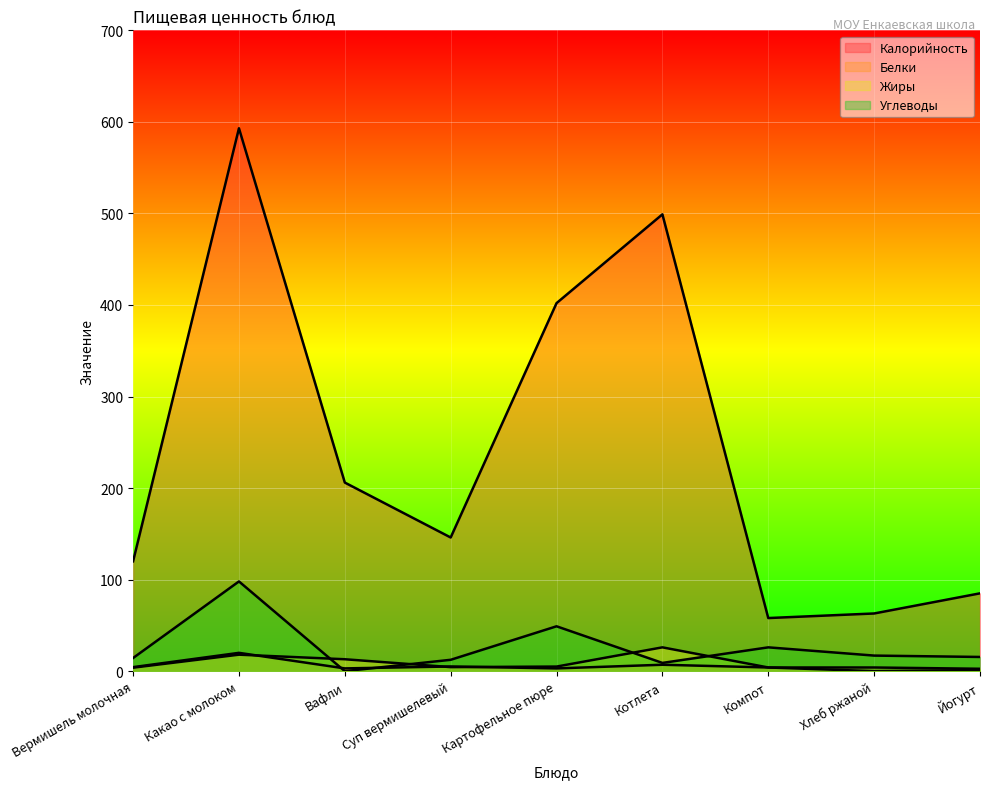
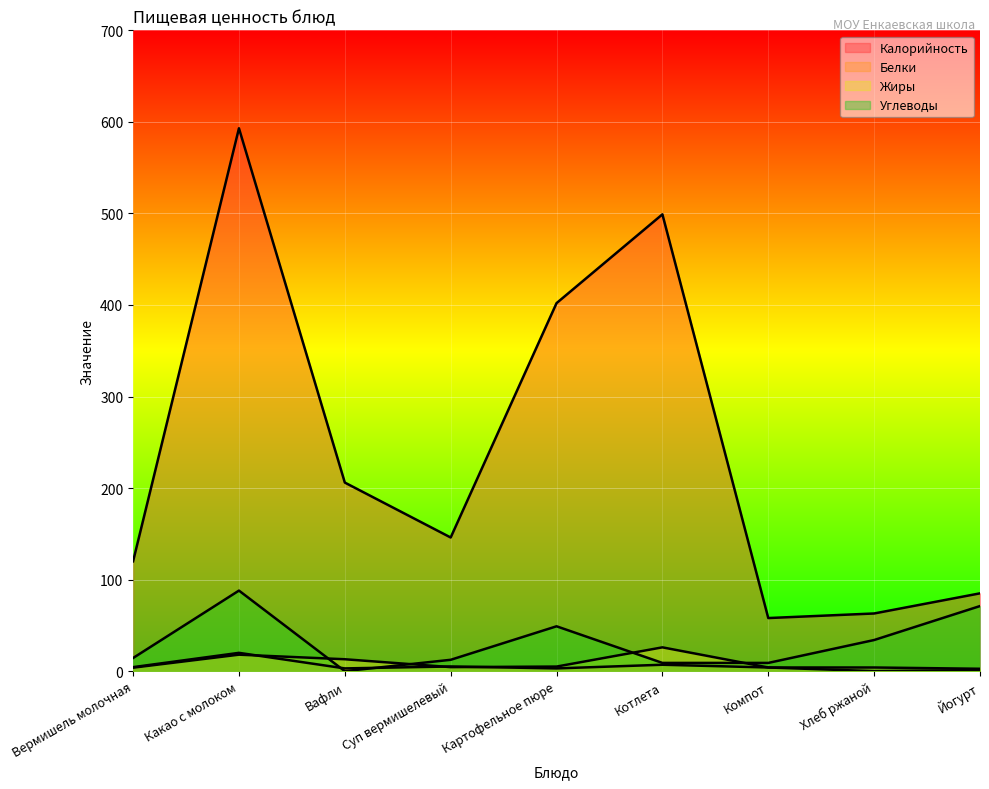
Углеводы, Какао с молоком: 100 -> 90
Углеводы, Компот: 30 -> 10
Углеводы, Хлеб ржаной: 20 -> 30
Углеводы, Йогурт: 20 -> 70
